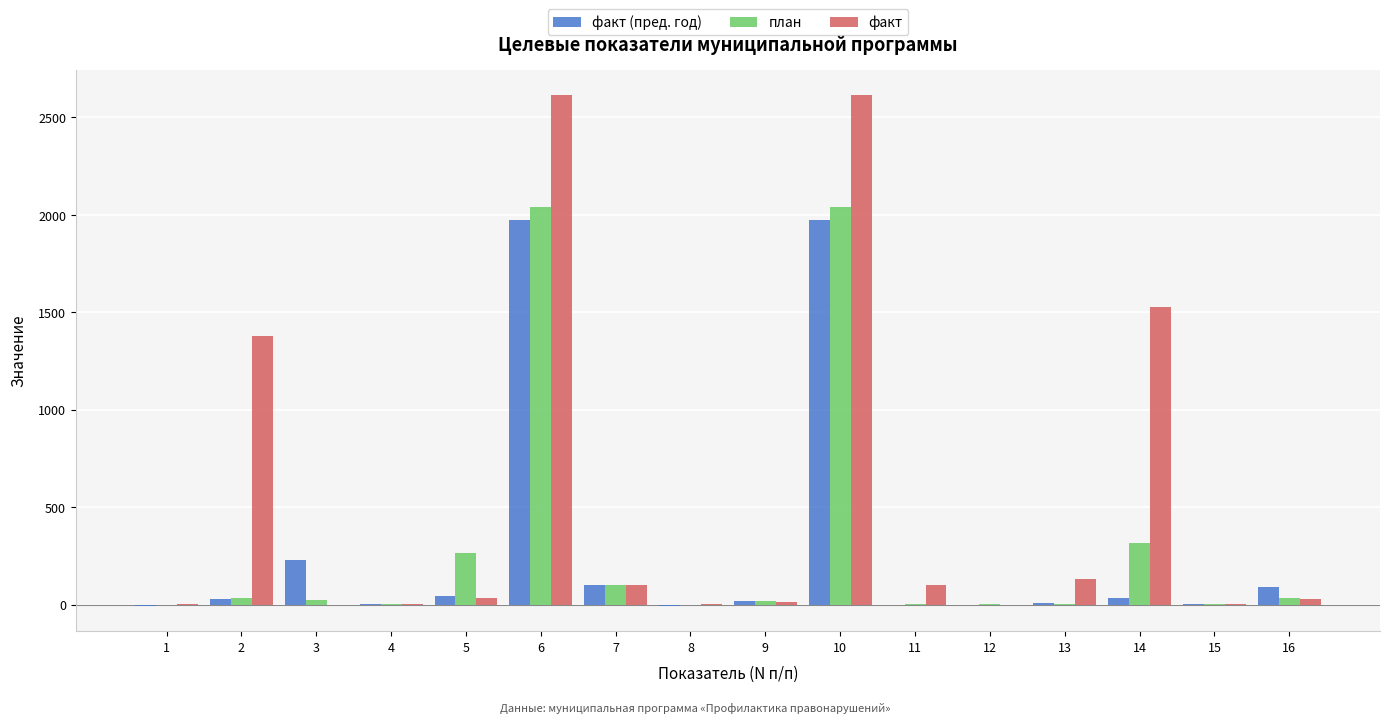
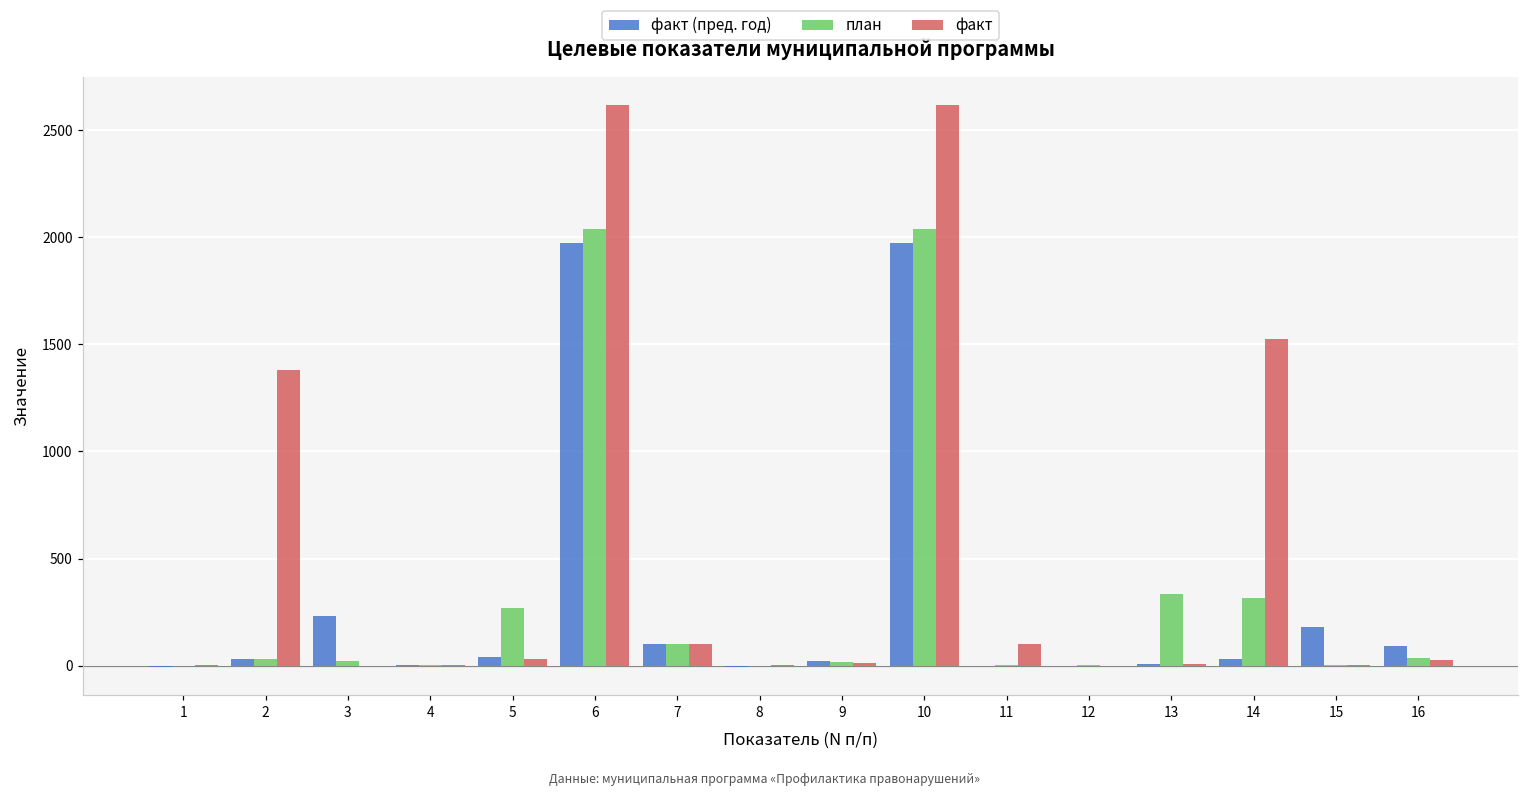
план, 13: 0 -> 330
факт, 13: 130 -> 10
факт (пред. год), 15: 0 -> 180
